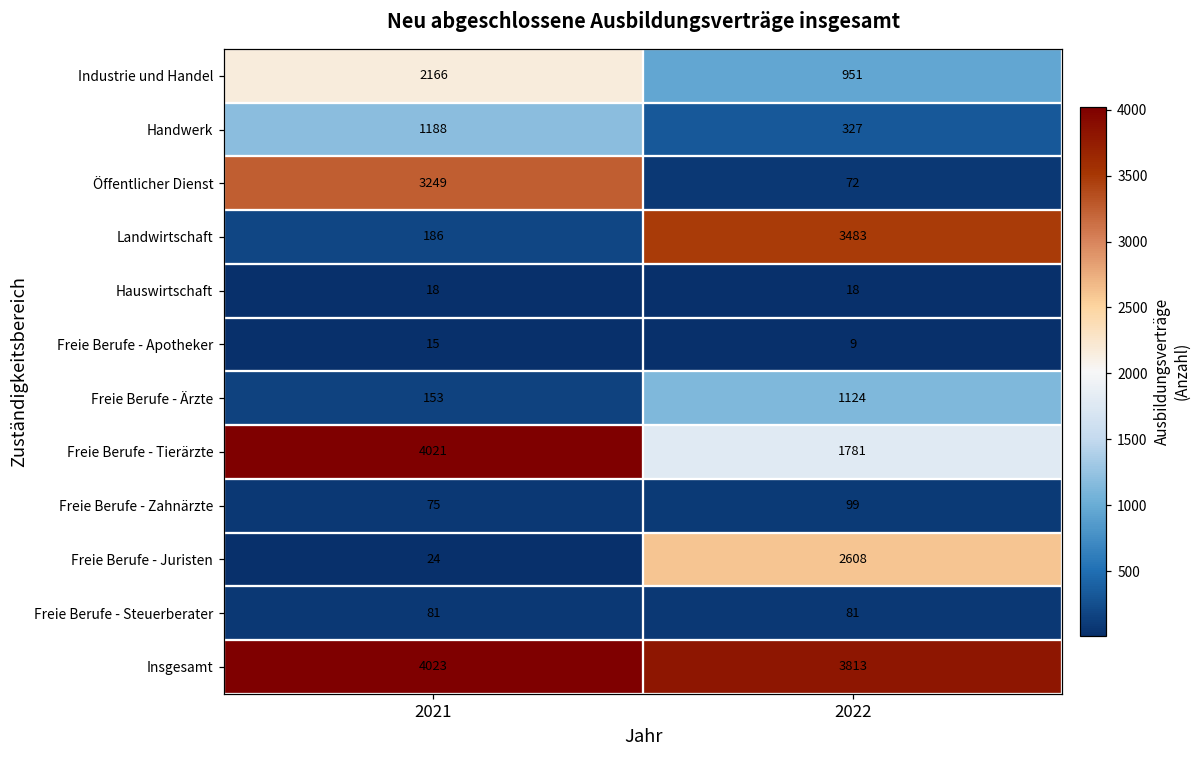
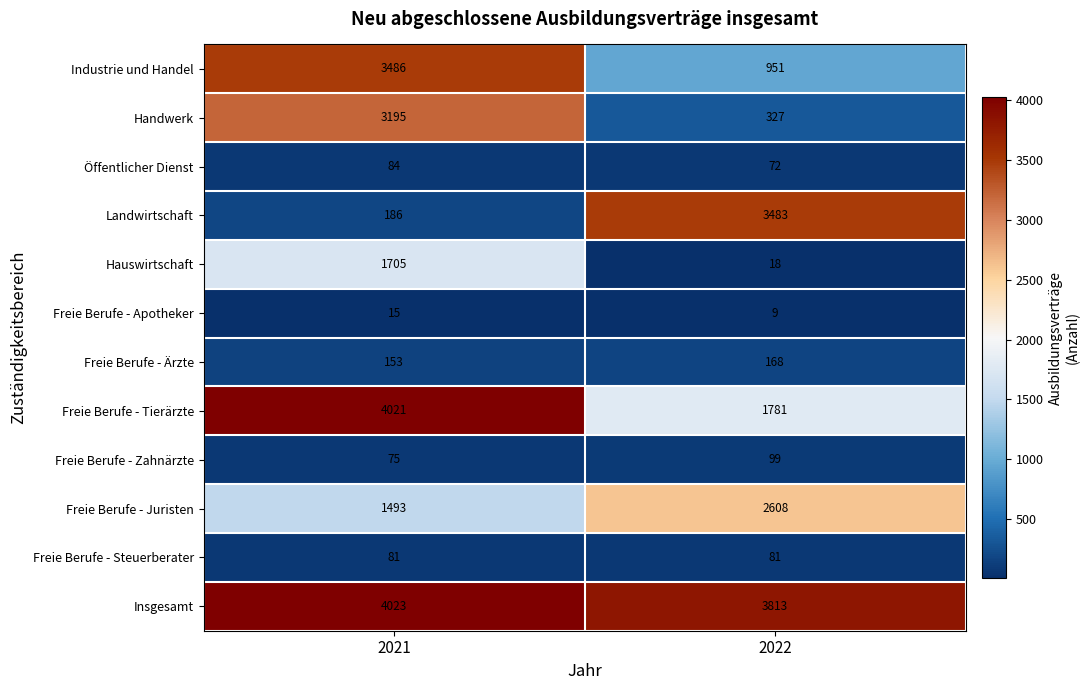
Industrie und Handel, 2021: 2166 -> 3486
Handwerk, 2021: 1188 -> 3195
Öffentlicher Dienst, 2021: 3249 -> 84
Hauswirtschaft, 2021: 18 -> 1705
Freie Berufe - Ärzte, 2022: 1124 -> 168
Freie Berufe - Juristen, 2021: 24 -> 1493
